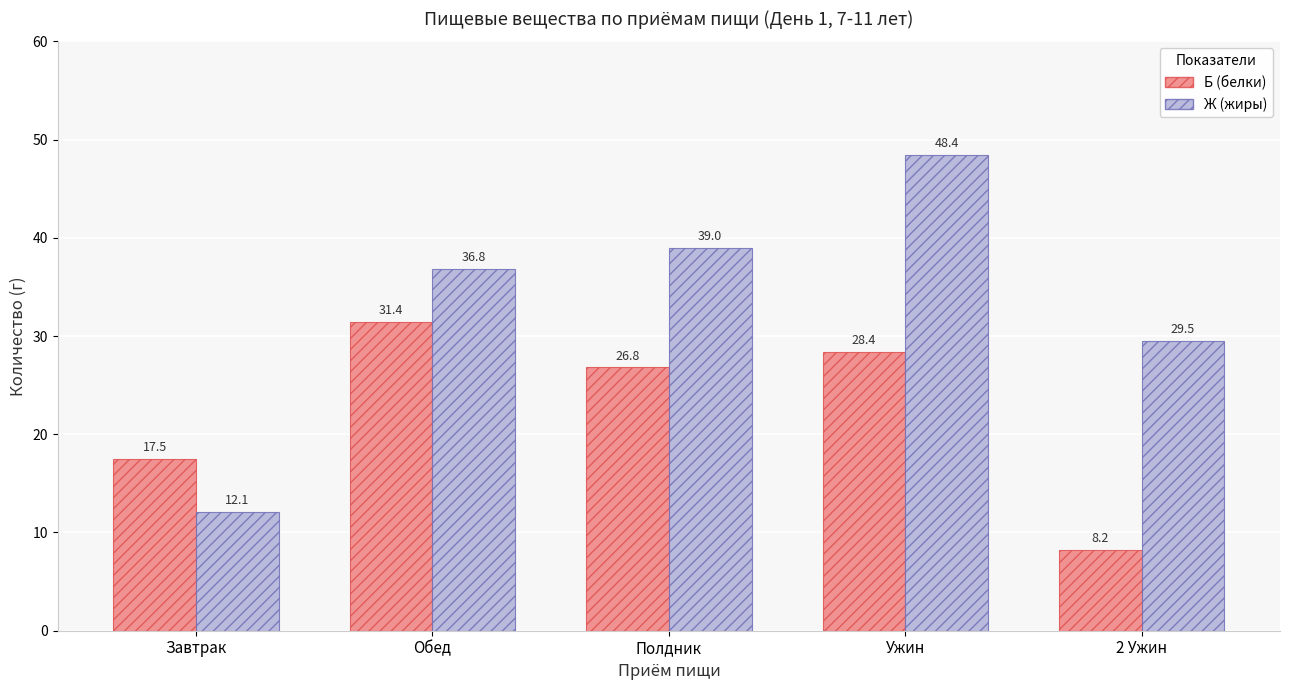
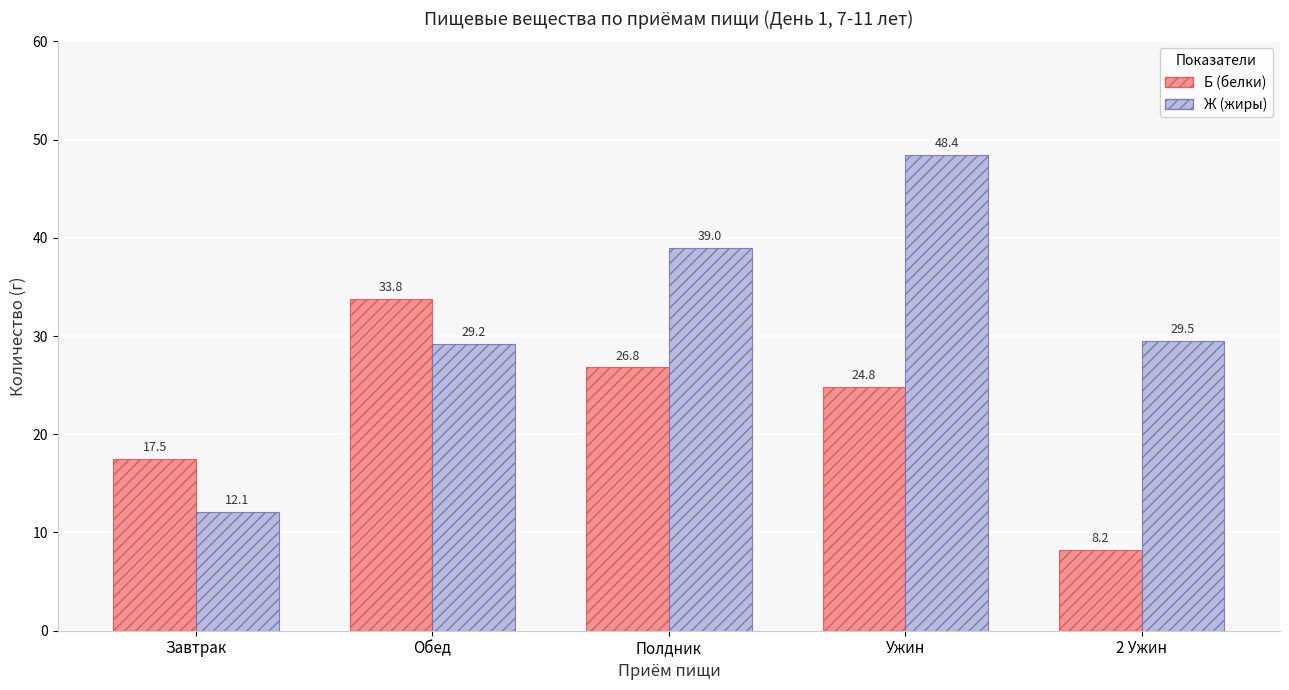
Б (белки), Обед: 31.4 -> 33.8
Ж (жиры), Обед: 36.8 -> 29.2
Б (белки), Ужин: 28.4 -> 24.8
